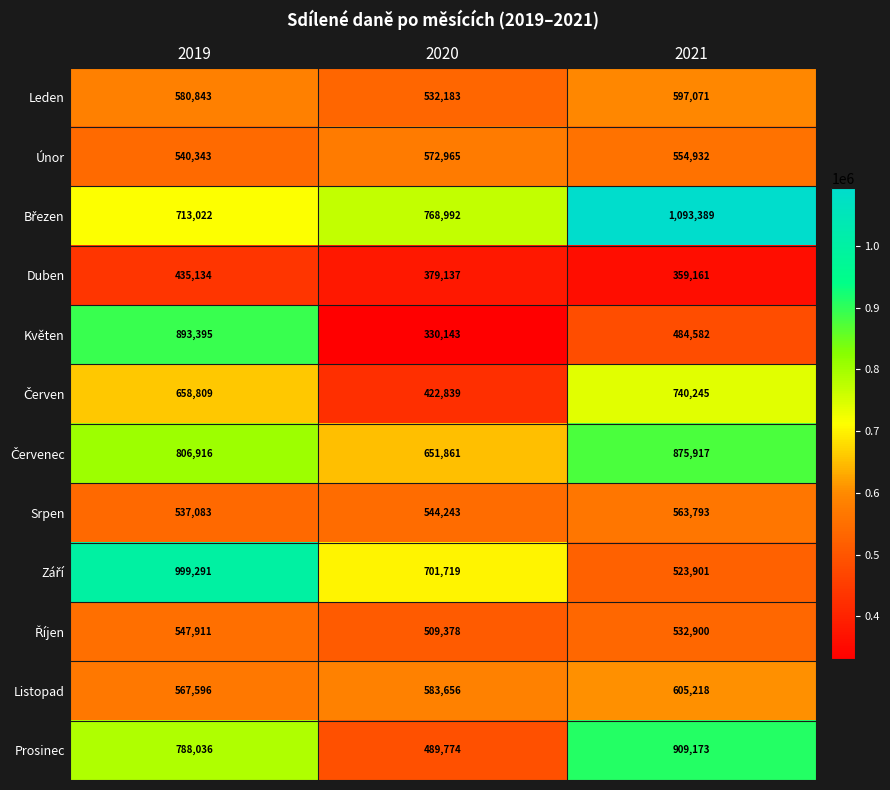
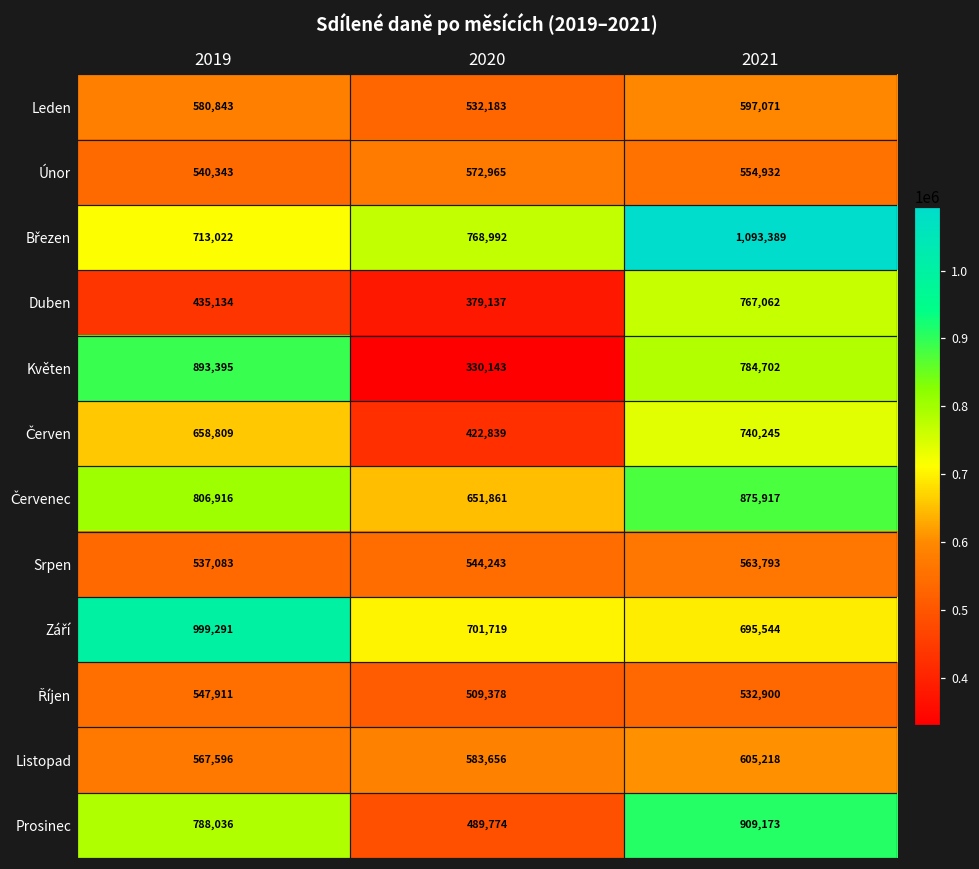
Duben, 2021: 359,161 -> 767,062
Květen, 2021: 484,582 -> 784,702
Září, 2021: 523,901 -> 695,544
